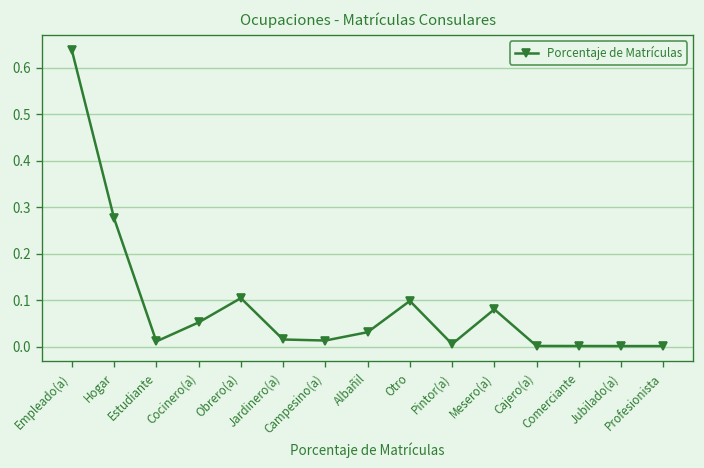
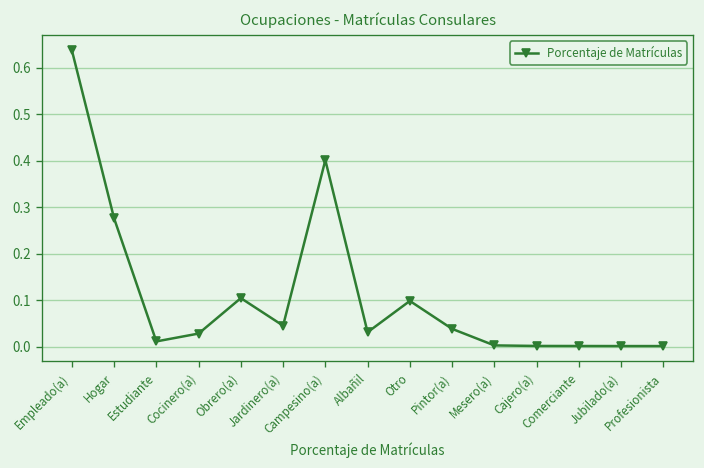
Cocinero(a): 0.05 -> 0.03
Jardinero(a): 0.02 -> 0.05
Campesino(a): 0.01 -> 0.40
Pintor(a): 0.01 -> 0.04
Mesero(a): 0.08 -> 0.00
